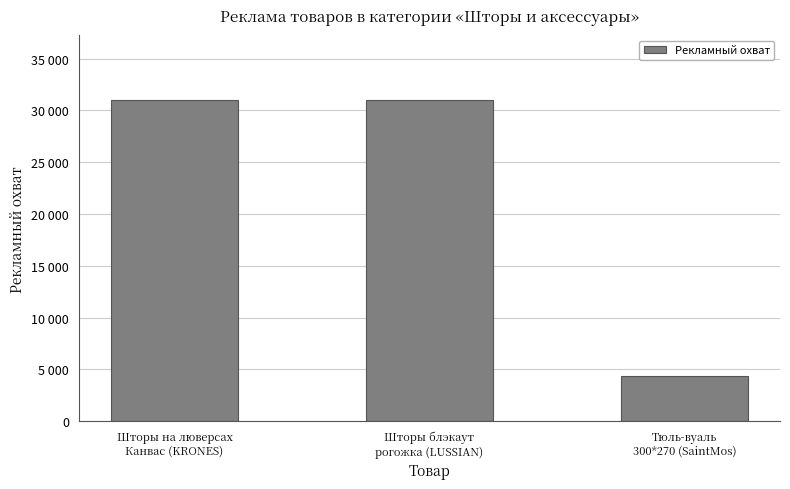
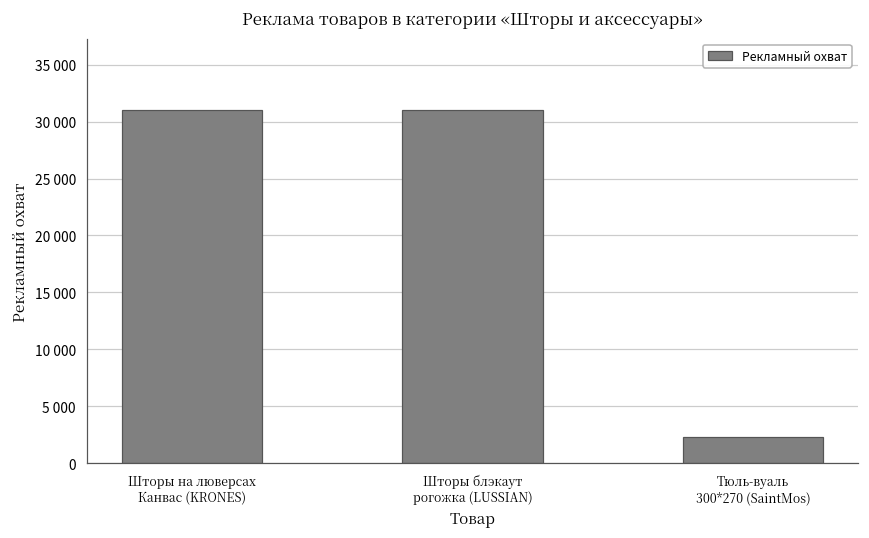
Тюль-вуаль 300*270 (SaintMos): 4400 -> 2300
